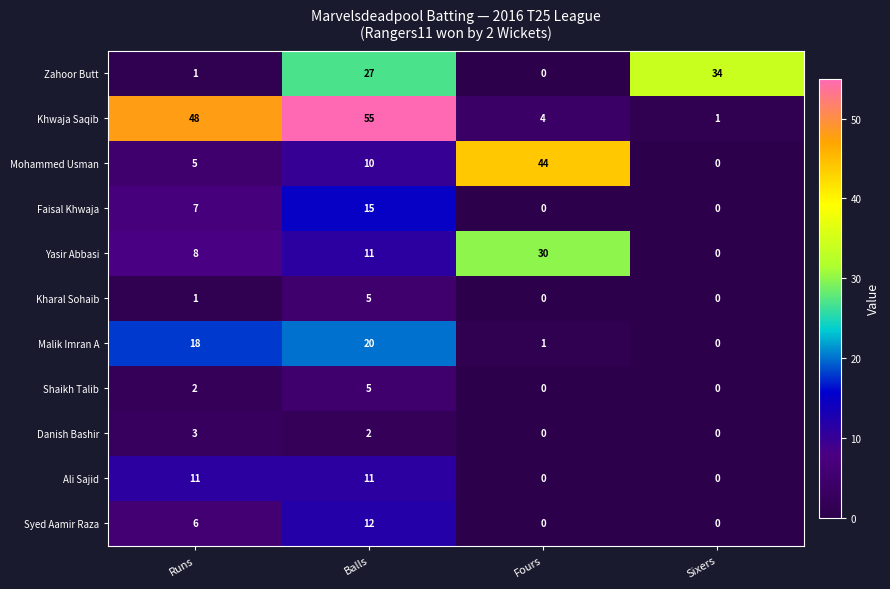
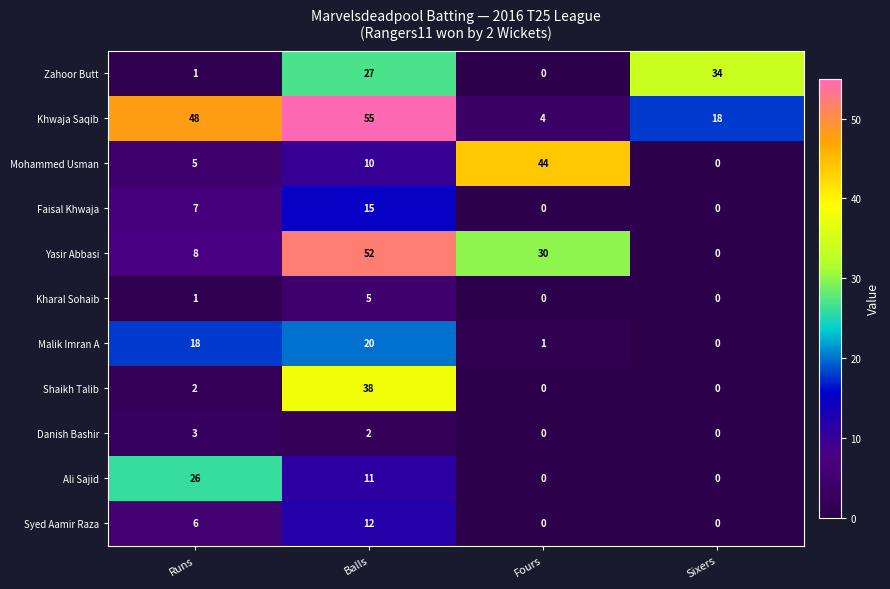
Khwaja Saqib, Sixers: 1 -> 18
Yasir Abbasi, Balls: 11 -> 52
Shaikh Talib, Balls: 5 -> 38
Ali Sajid, Runs: 11 -> 26
